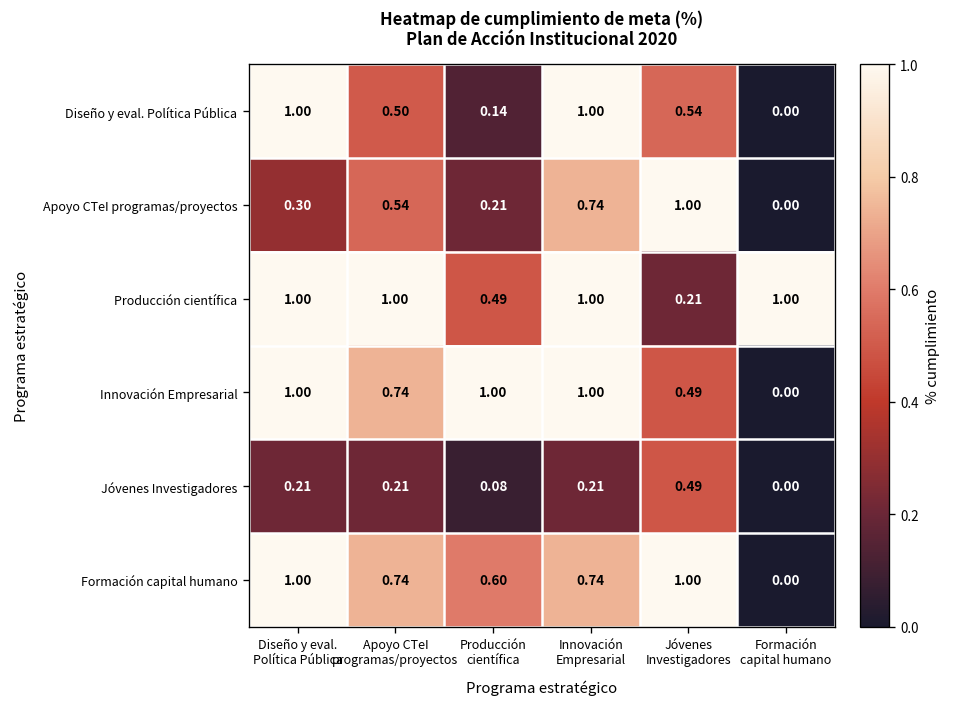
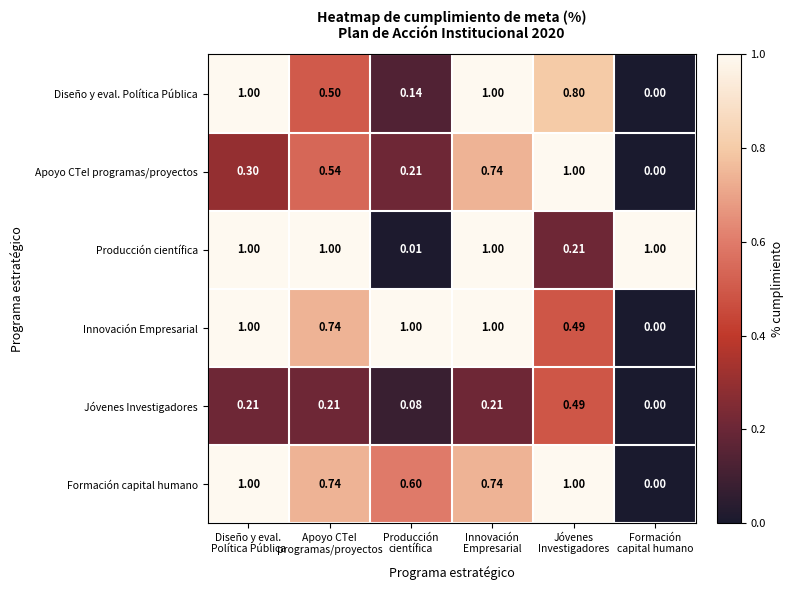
Diseño y eval. Política Pública, Jóvenes Investigadores: 0.54 -> 0.80
Producción científica, Producción científica: 0.49 -> 0.01
